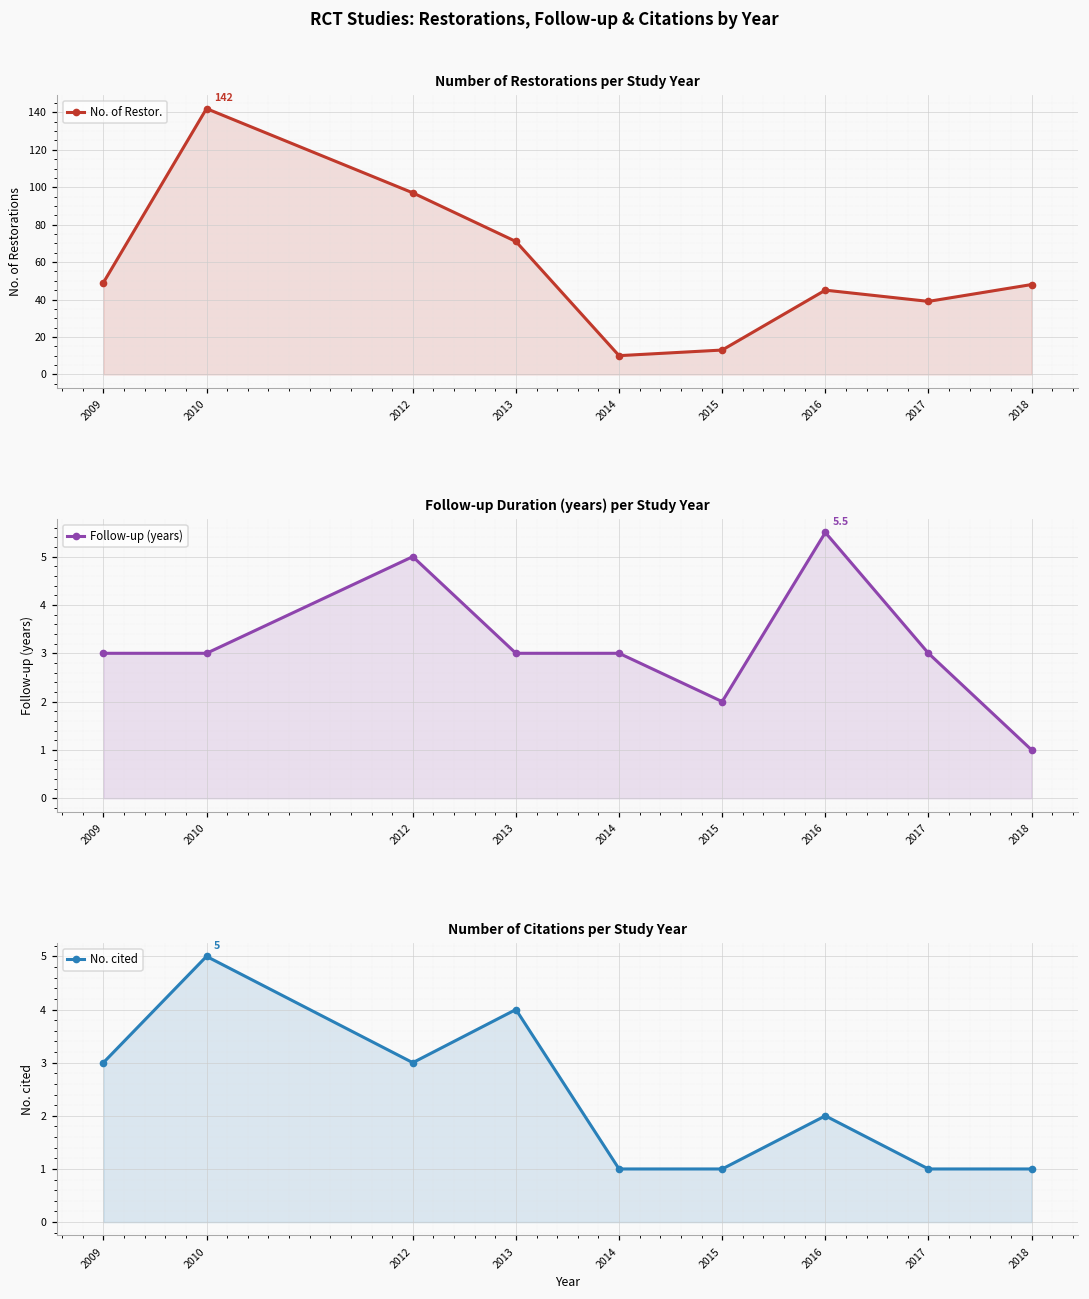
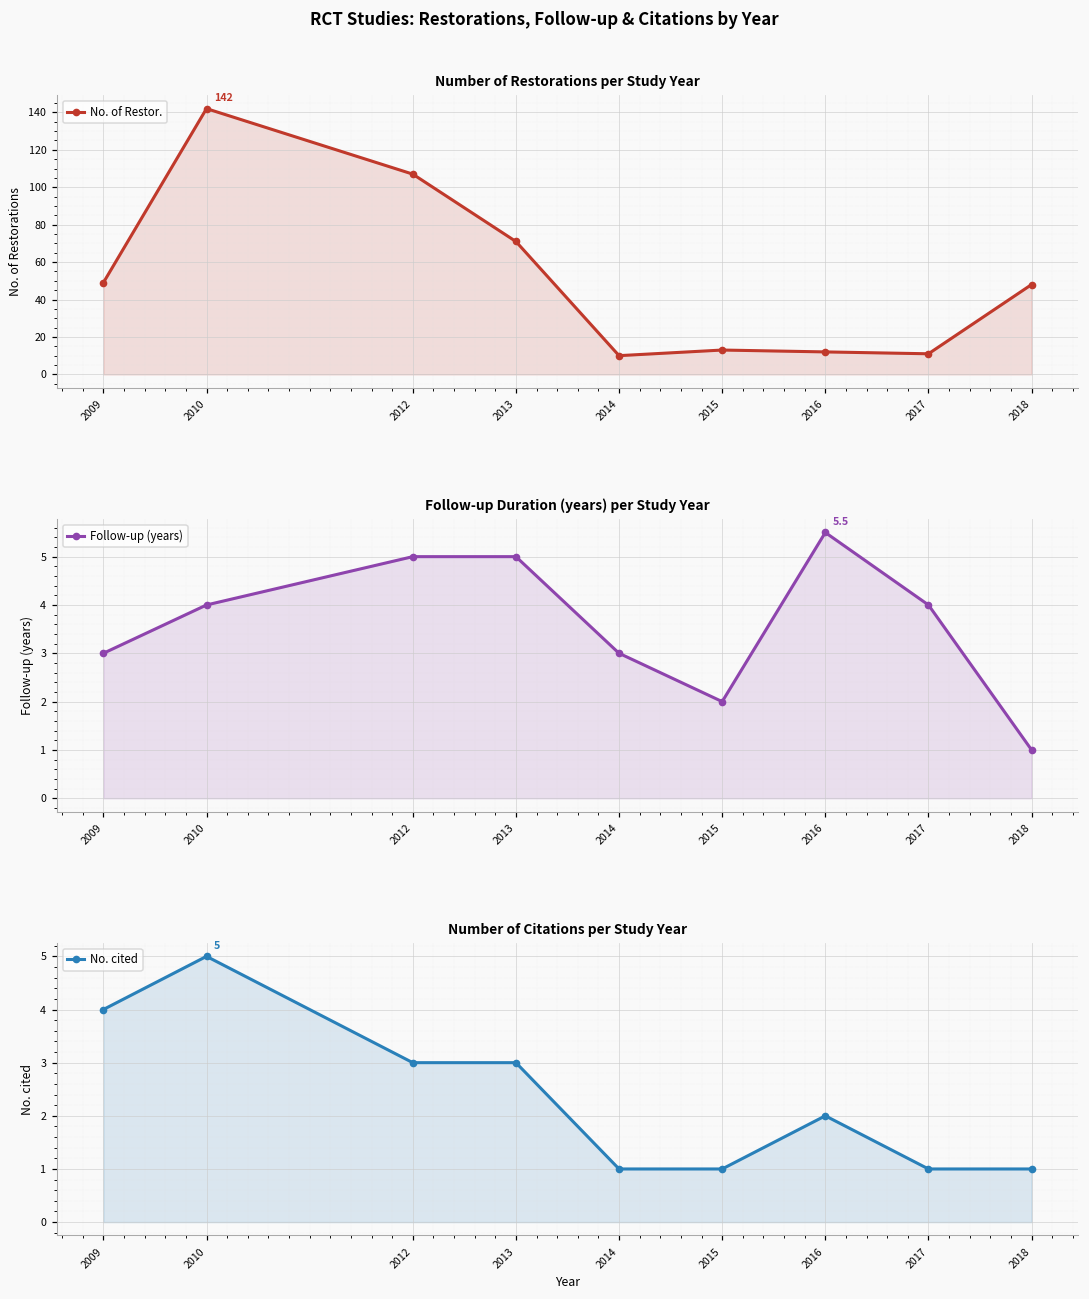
Number of Restorations per Study Year, 2012: 97 -> 107
Number of Restorations per Study Year, 2016: 45 -> 12
Number of Restorations per Study Year, 2017: 39 -> 11
Follow-up Duration (years) per Study Year, 2010: 3 -> 4
Follow-up Duration (years) per Study Year, 2013: 3 -> 5
Follow-up Duration (years) per Study Year, 2017: 3 -> 4
Number of Citations per Study Year, 2009: 3 -> 4
Number of Citations per Study Year, 2013: 4 -> 3
